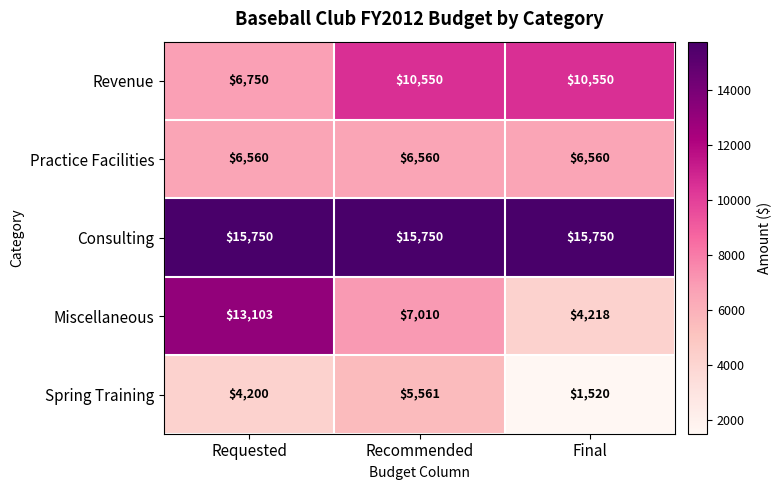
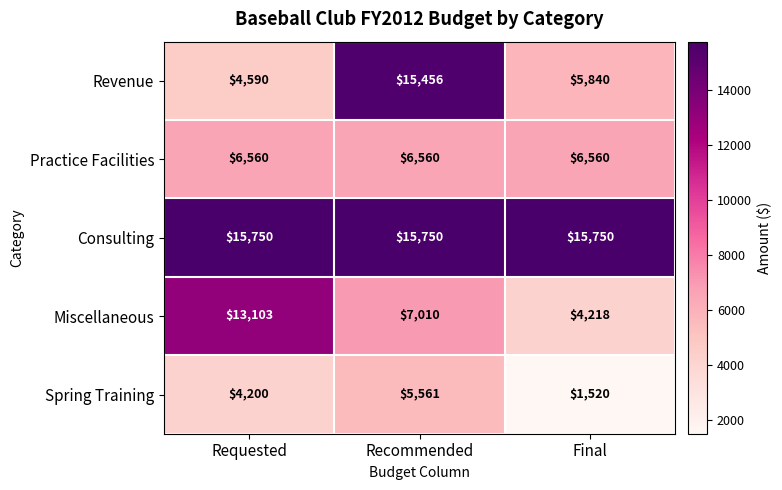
Revenue, Requested: $6,750 -> $4,590
Revenue, Recommended: $10,550 -> $15,456
Revenue, Final: $10,550 -> $5,840
